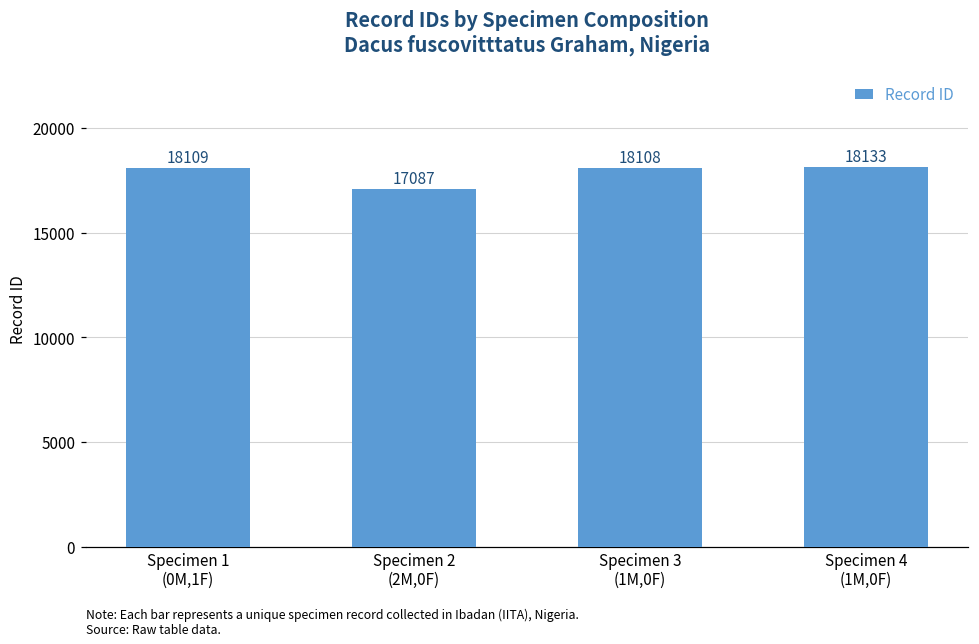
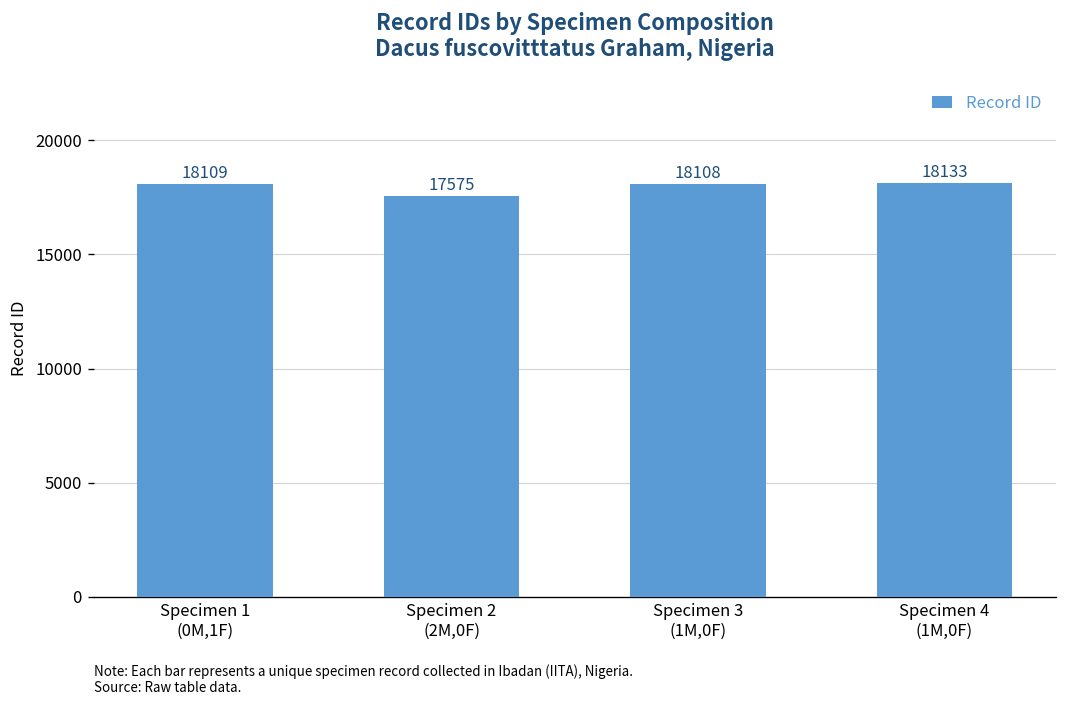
Specimen 2 (2M,0F): 17087 -> 17575
